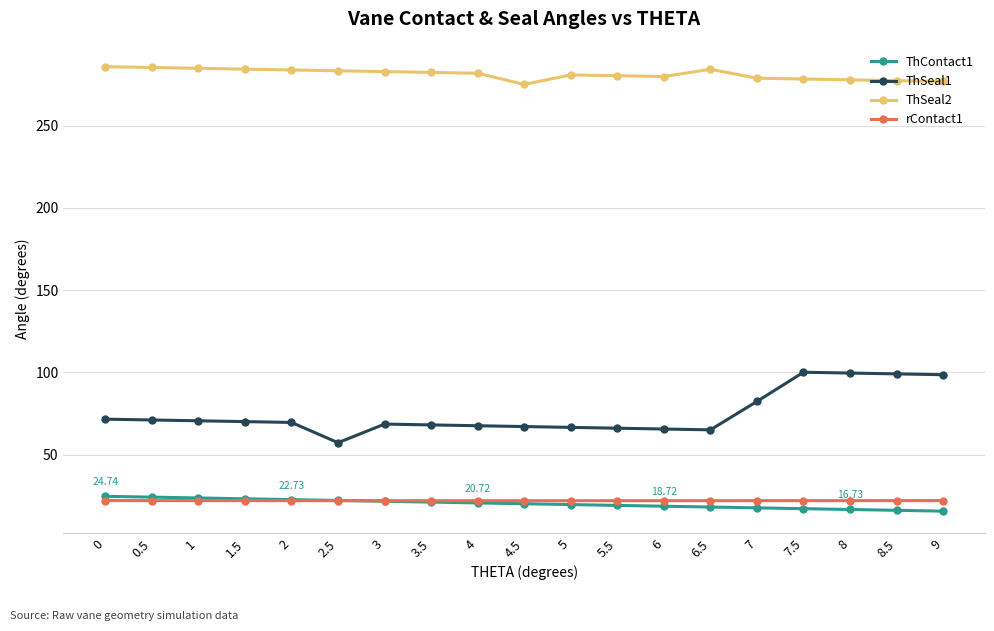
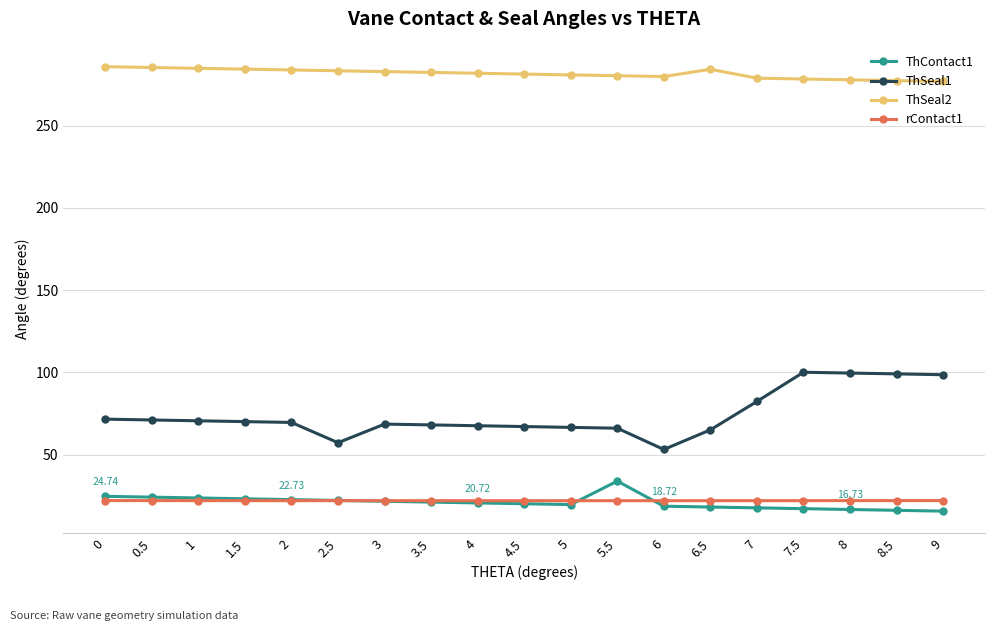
ThSeal2, 4.5: 275 -> 281
ThContact1, 5.5: 19 -> 34
ThSeal1, 6: 66 -> 53
